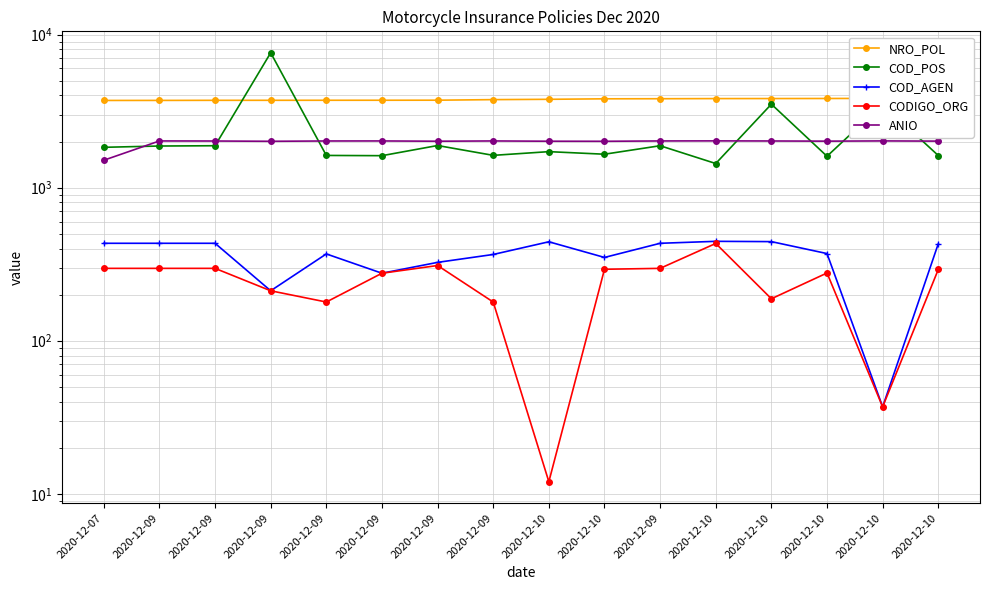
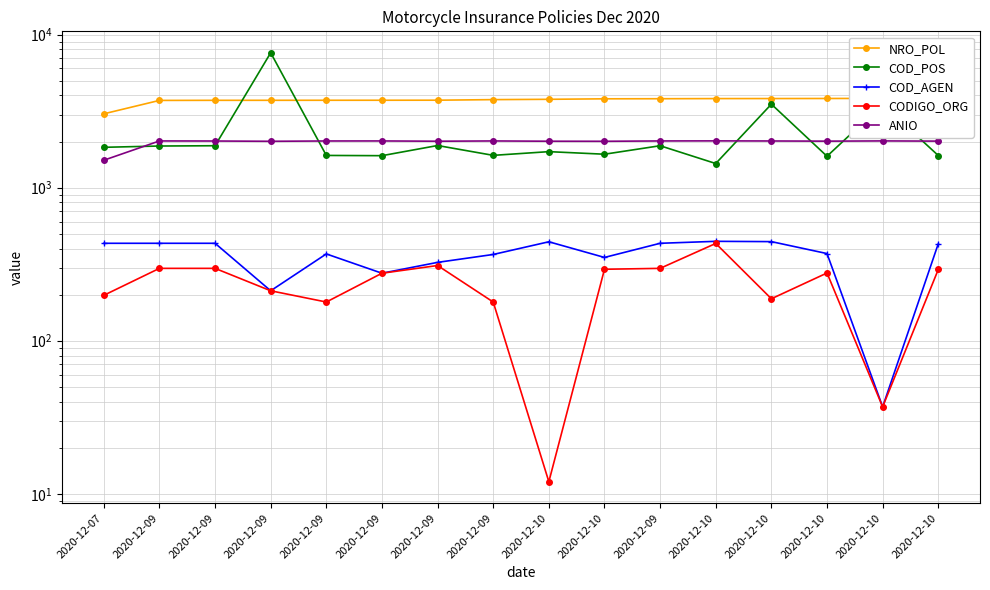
NRO_POL, 2020-12-07: 3700 -> 3000
CODIGO_ORG, 2020-12-07: 300 -> 200
